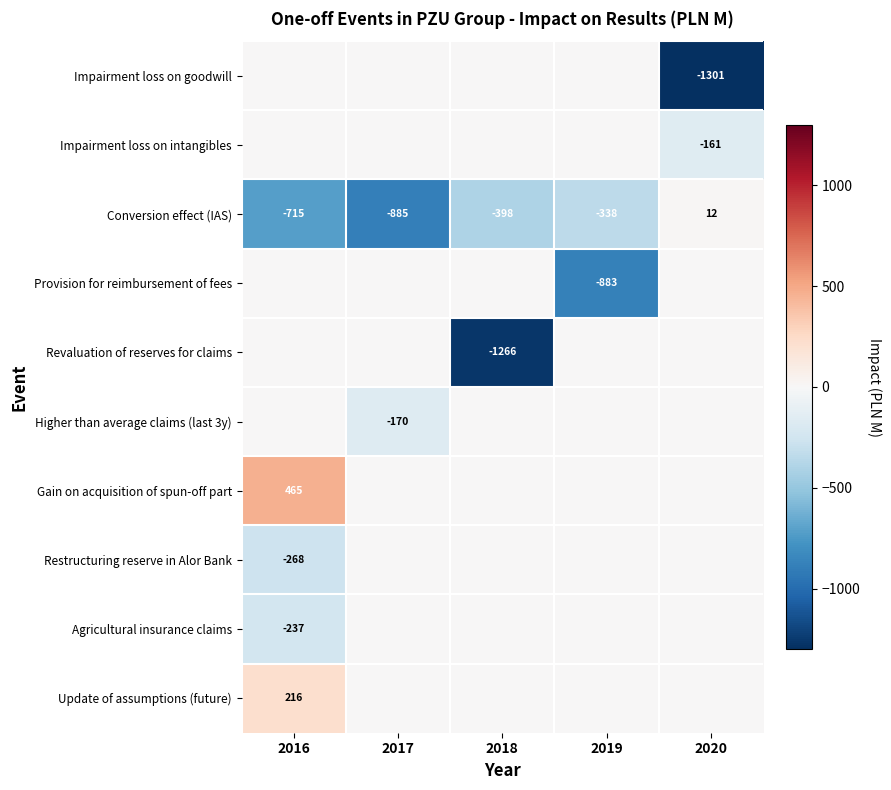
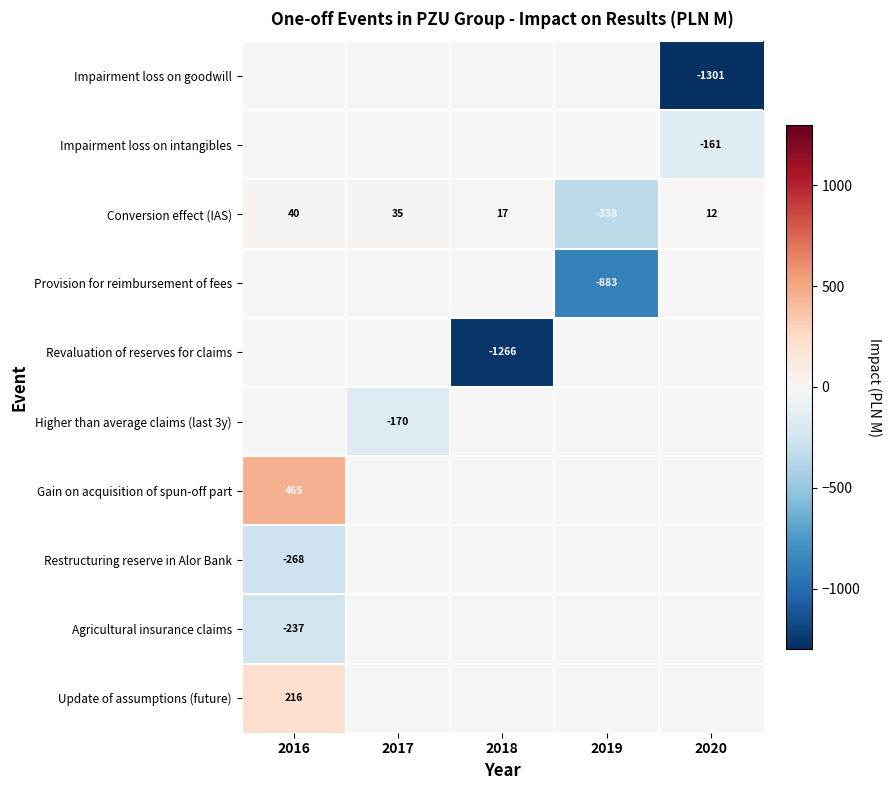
Conversion effect (IAS), 2016: -715 -> 40
Conversion effect (IAS), 2017: -885 -> 35
Conversion effect (IAS), 2018: -398 -> 17
